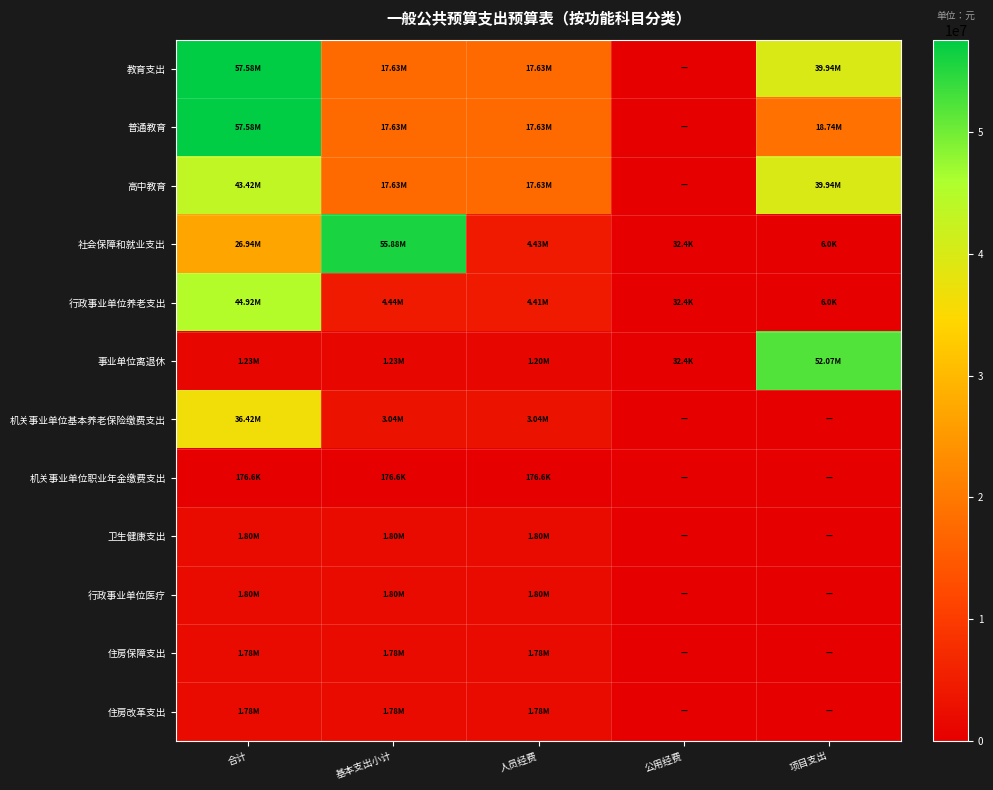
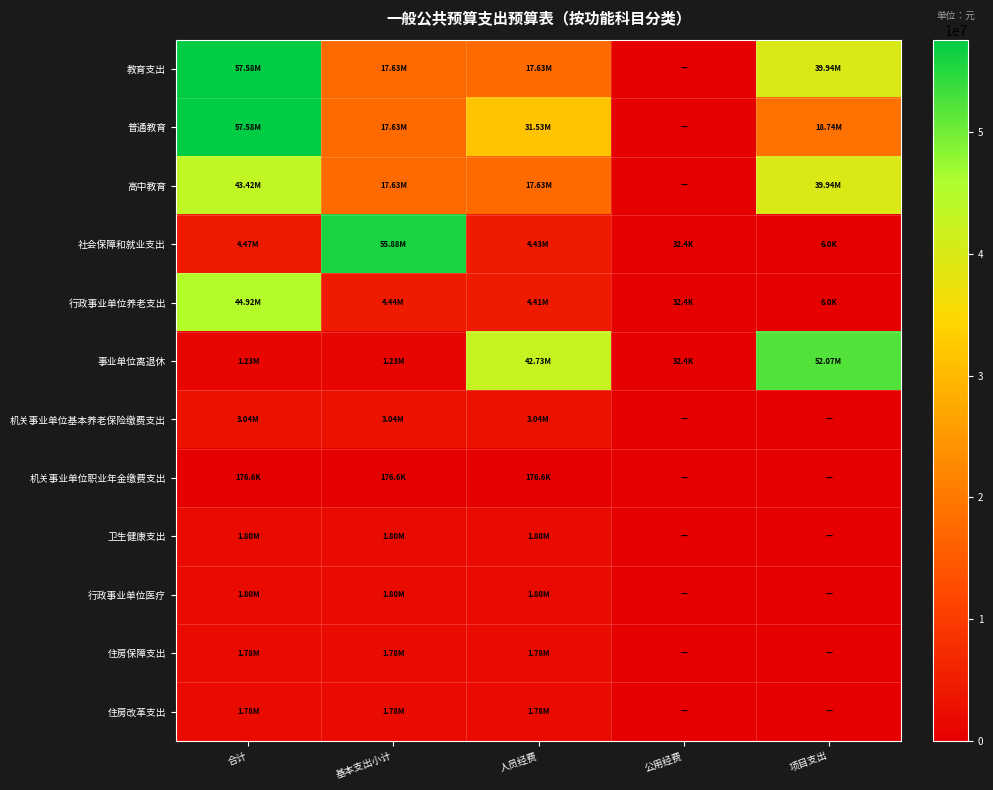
普通教育, 人员经费: 17.63M -> 31.53M
社会保障和就业支出, 合计: 26.94M -> 4.47M
事业单位离退休, 人员经费: 1.20M -> 42.73M
机关事业单位基本养老保险缴费支出, 合计: 36.42M -> 3.04M
